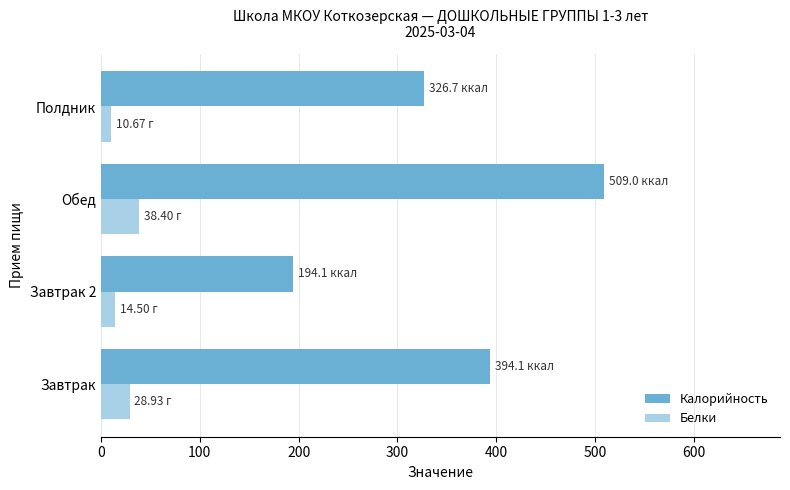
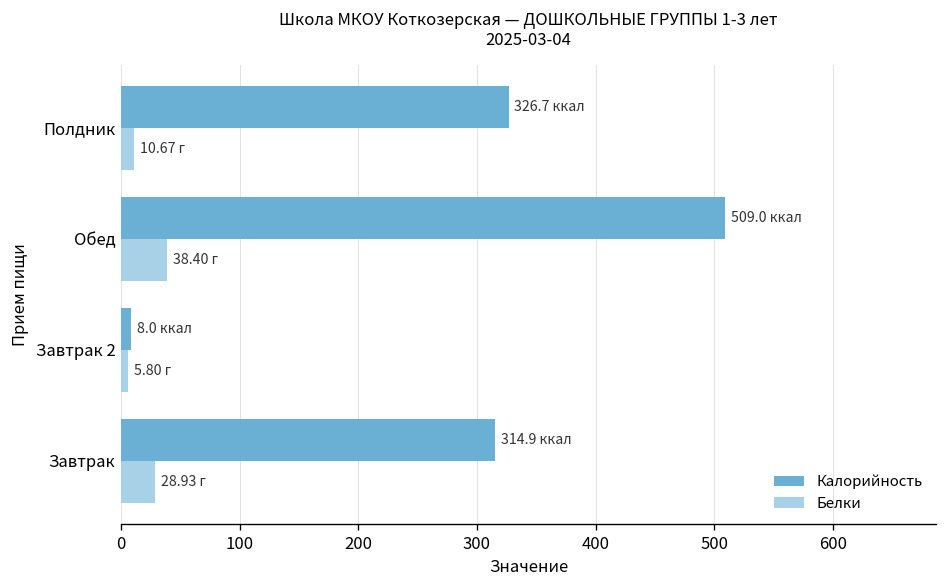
Калорийность, Завтрак 2: 194.1 -> 8.0
Белки, Завтрак 2: 14.50 -> 5.80
Калорийность, Завтрак: 394.1 -> 314.9
